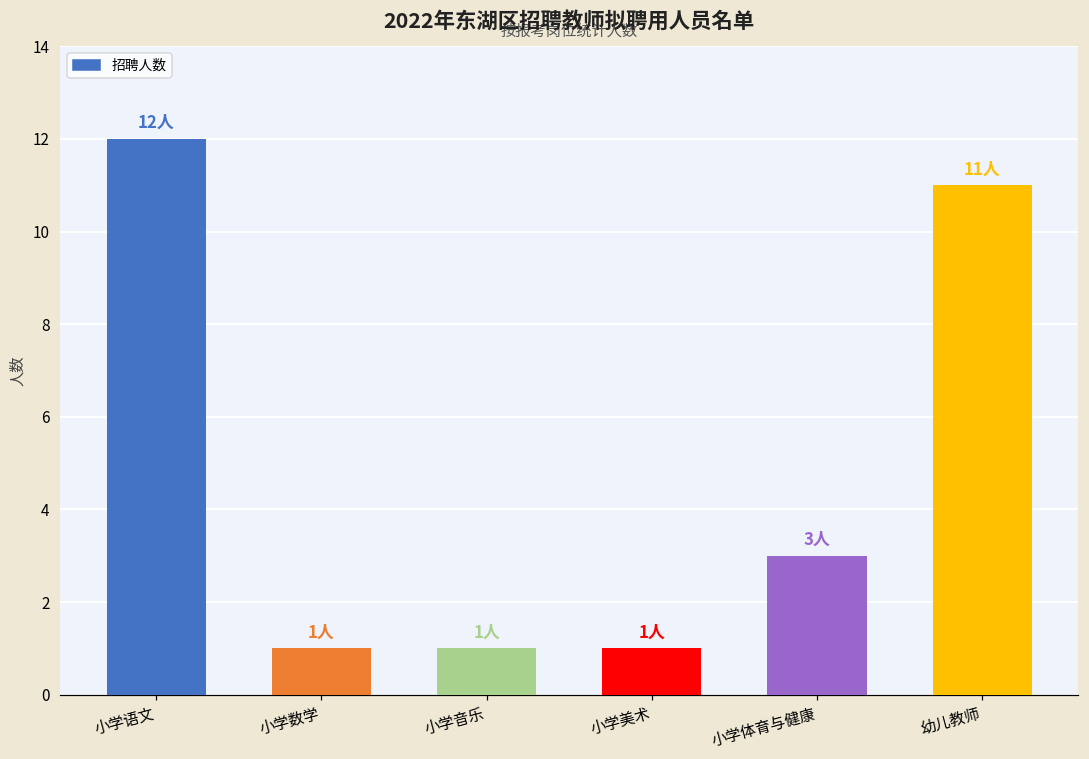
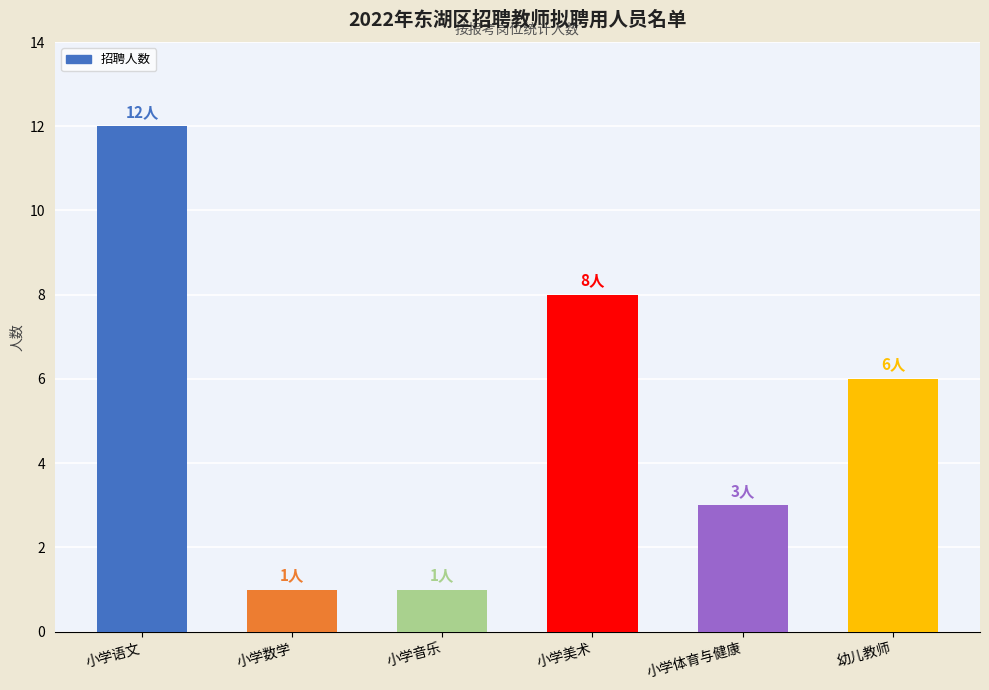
小学美术: 1人 -> 8人
幼儿教师: 11人 -> 6人
